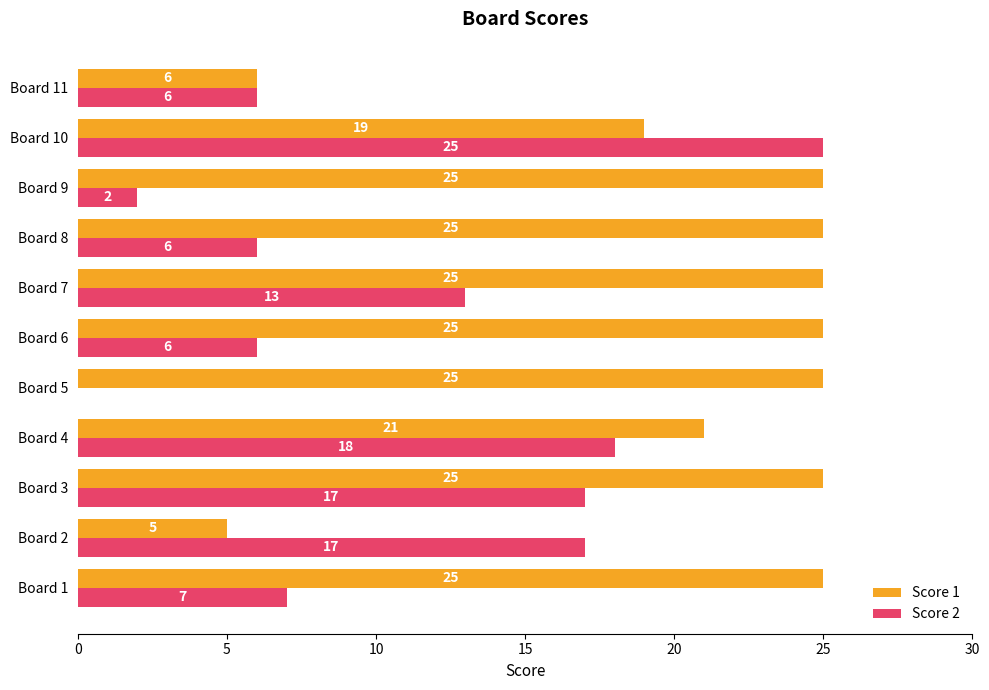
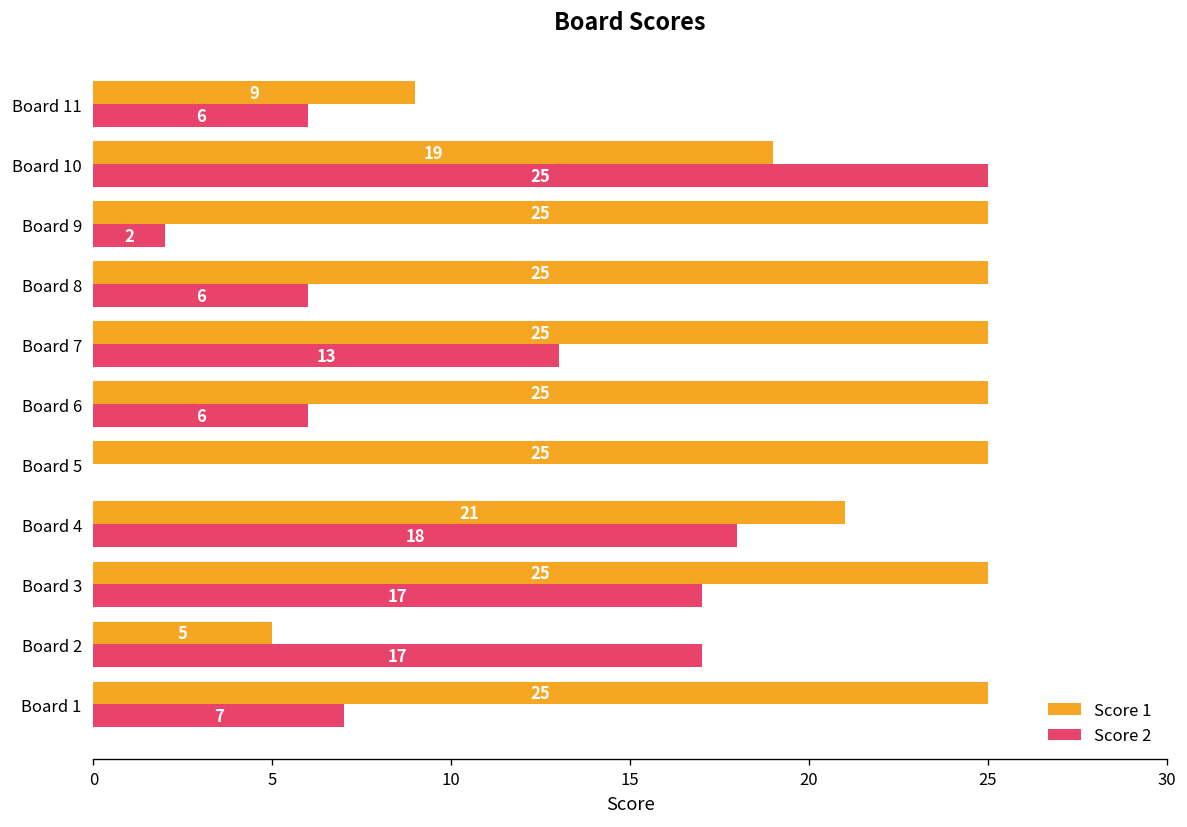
Score 1, Board 11: 6 -> 9
